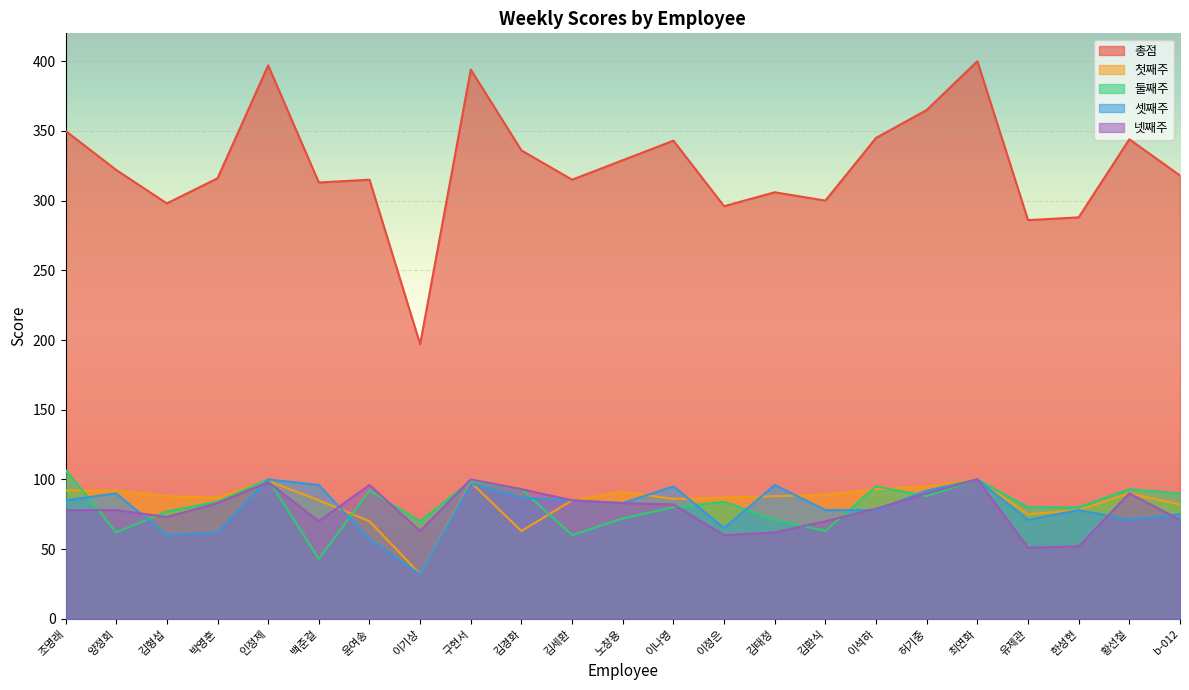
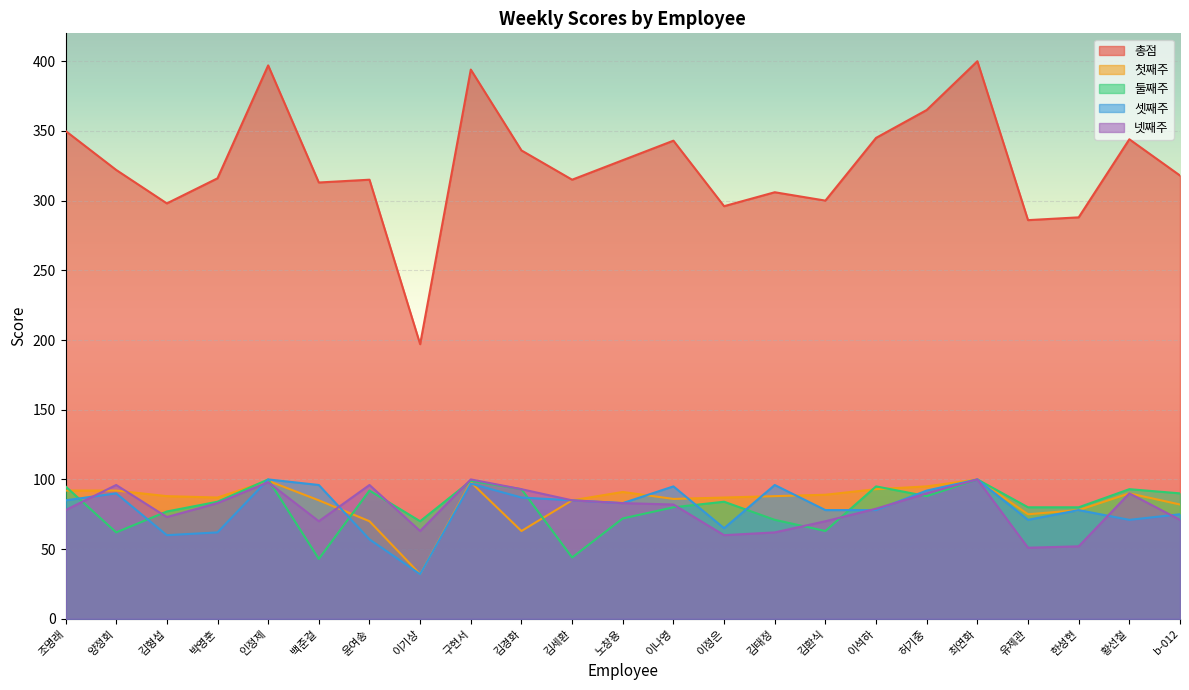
둘째주, 조명래: 107 -> 95
넷째주, 양정회: 78 -> 96
둘째주, 김세환: 60 -> 44
